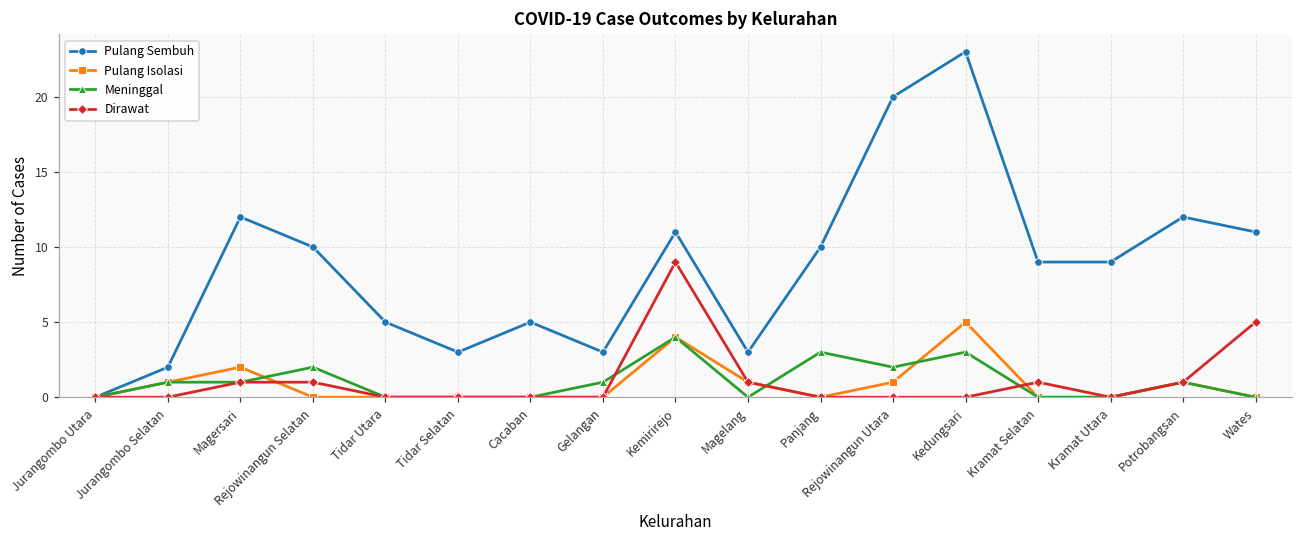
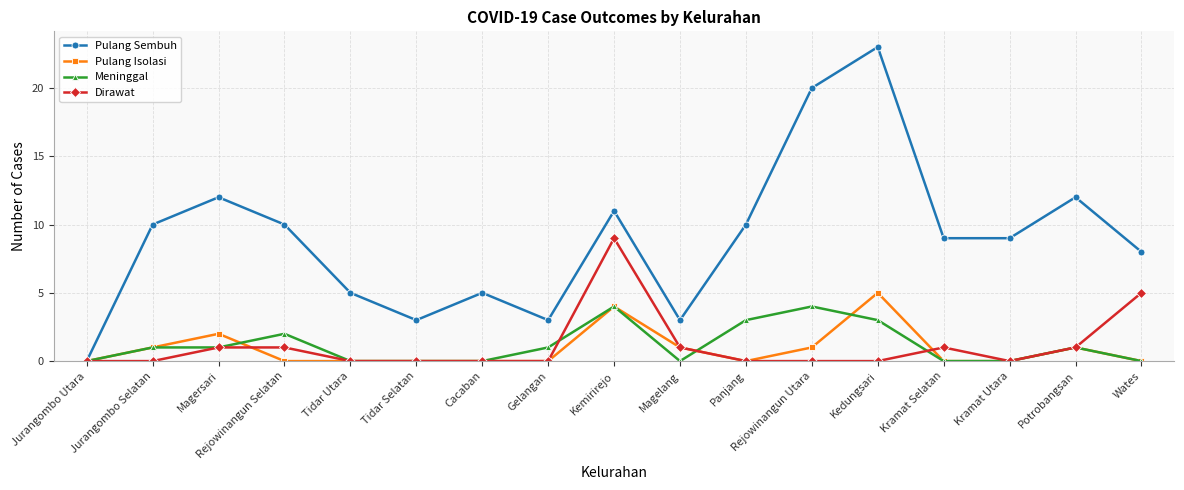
Pulang Sembuh, Jurangombo Selatan: 2 -> 10
Meninggal, Rejowinangun Utara: 2 -> 4
Pulang Sembuh, Wates: 11 -> 8
